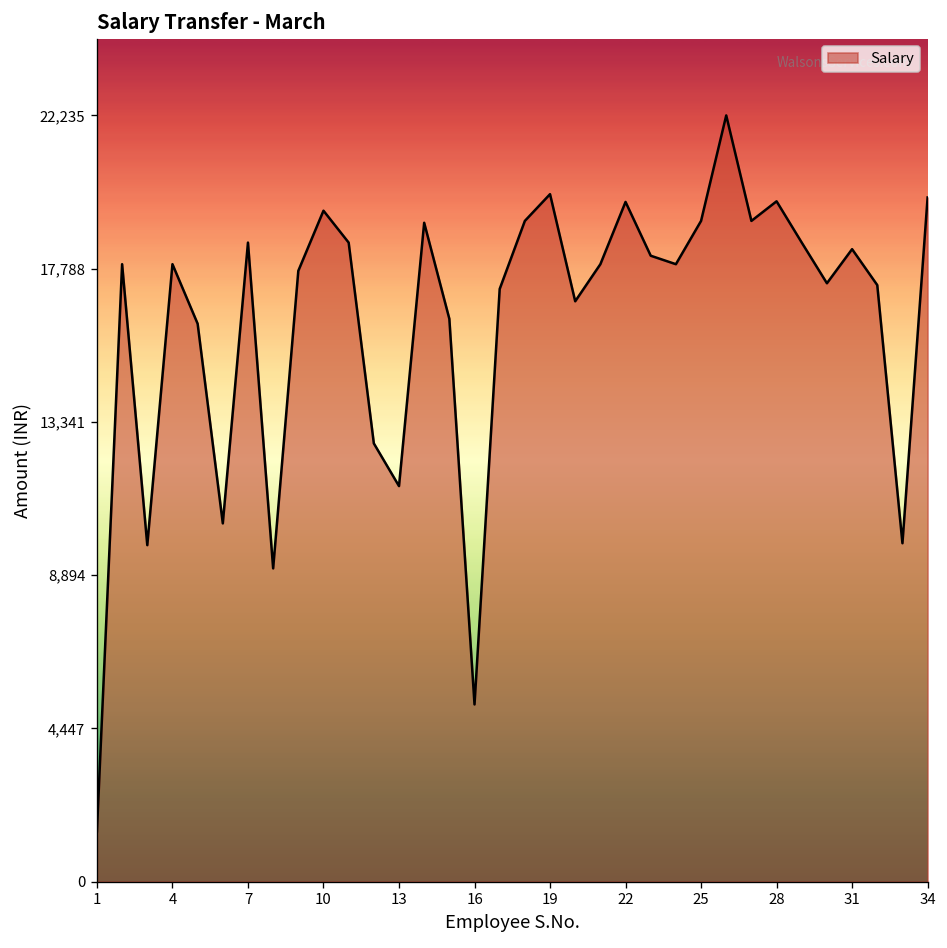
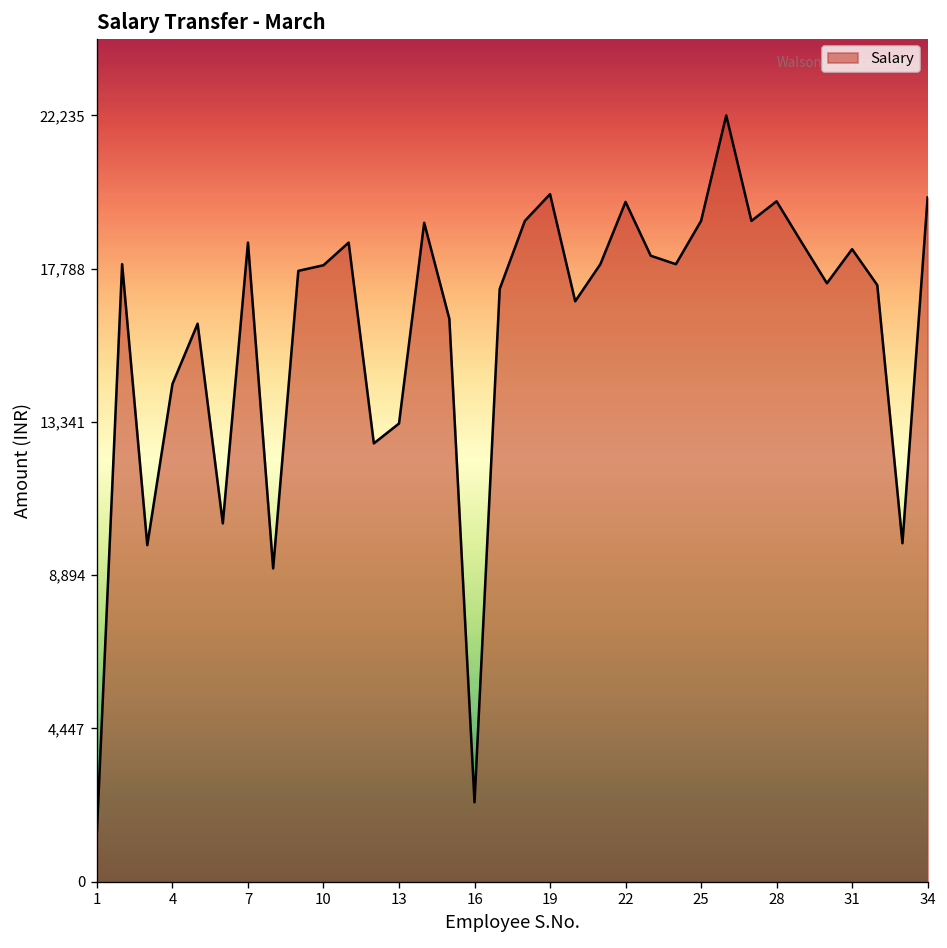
4: 17,900 -> 14,400
10: 19,500 -> 17,900
13: 11,500 -> 13,300
16: 5,100 -> 2,300
